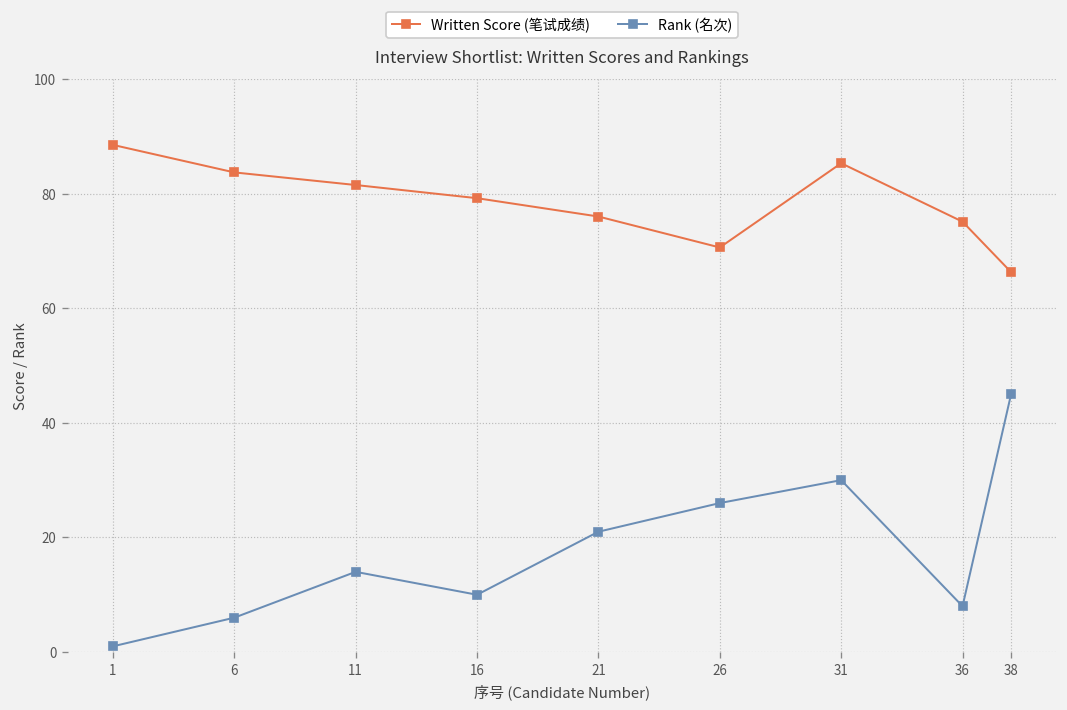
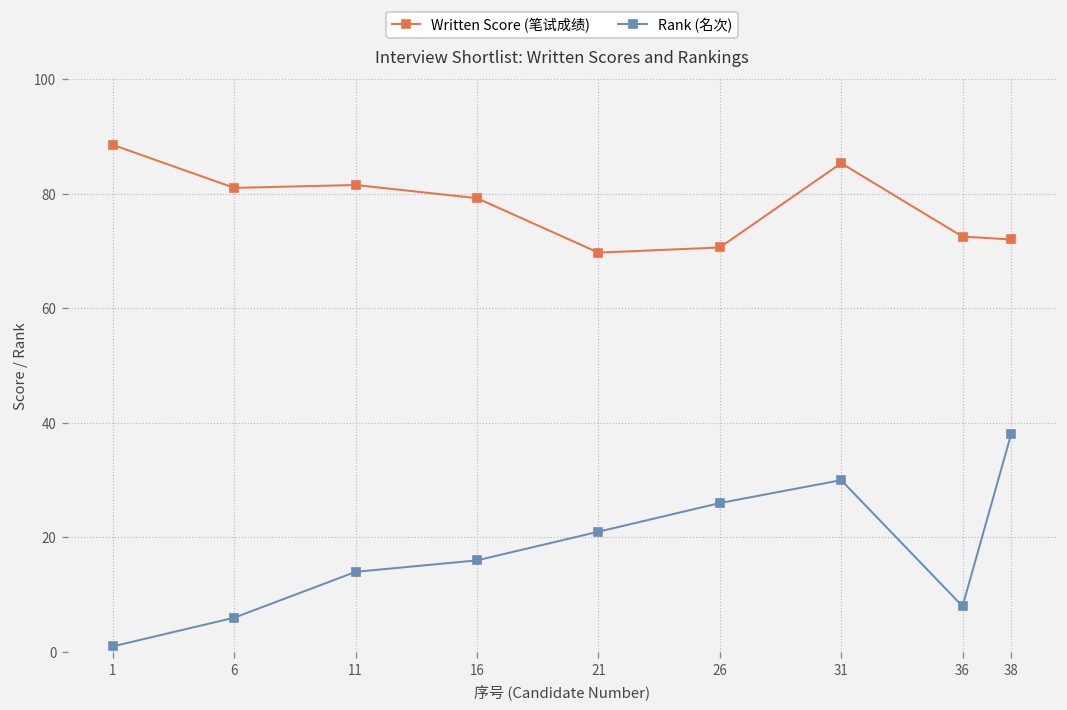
Written Score (笔试成绩), 6: 84 -> 81
Rank (名次), 16: 10 -> 16
Written Score (笔试成绩), 21: 76 -> 70
Written Score (笔试成绩), 36: 75 -> 73
Written Score (笔试成绩), 38: 66 -> 72
Rank (名次), 38: 45 -> 38
